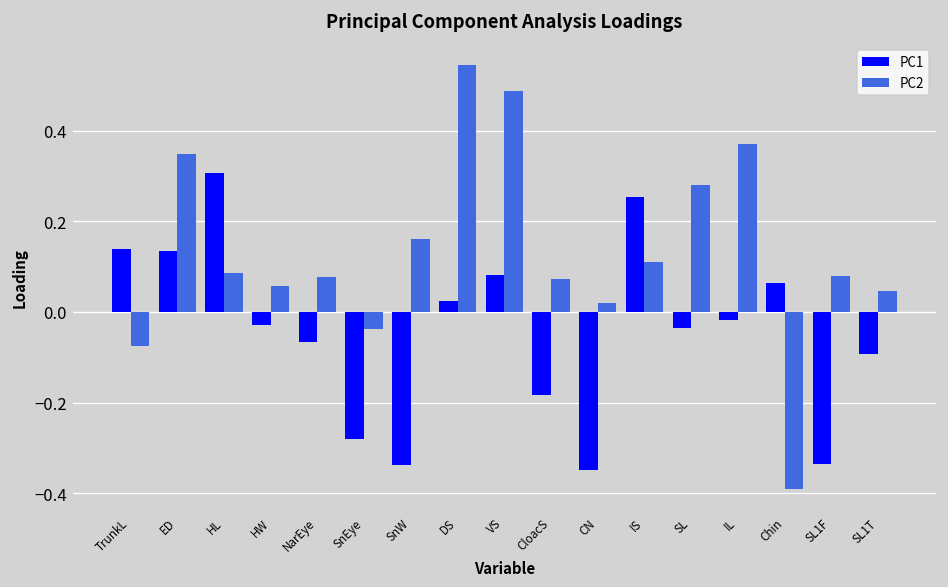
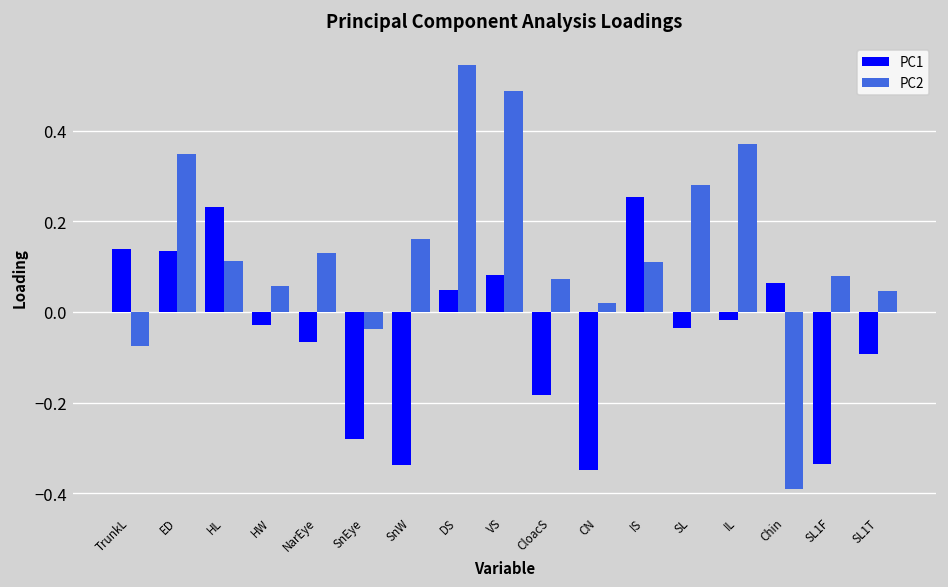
PC1, HL: 0.31 -> 0.23
PC2, HL: 0.09 -> 0.11
PC2, NarEye: 0.08 -> 0.13
PC1, DS: 0.02 -> 0.05
